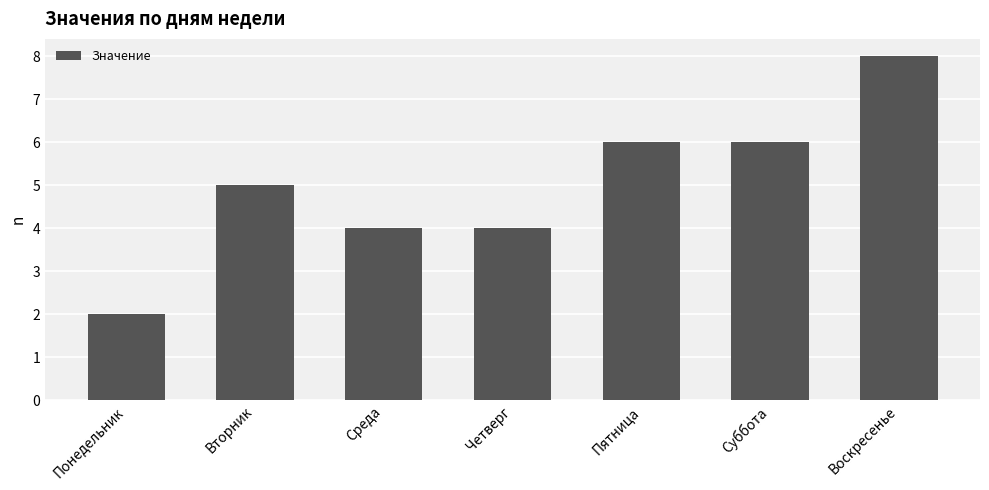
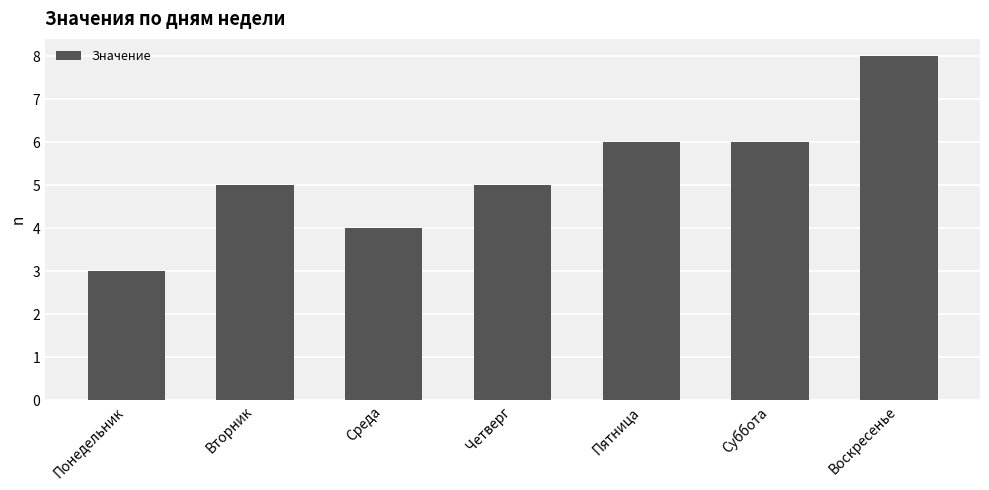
Понедельник: 2 -> 3
Четверг: 4 -> 5
